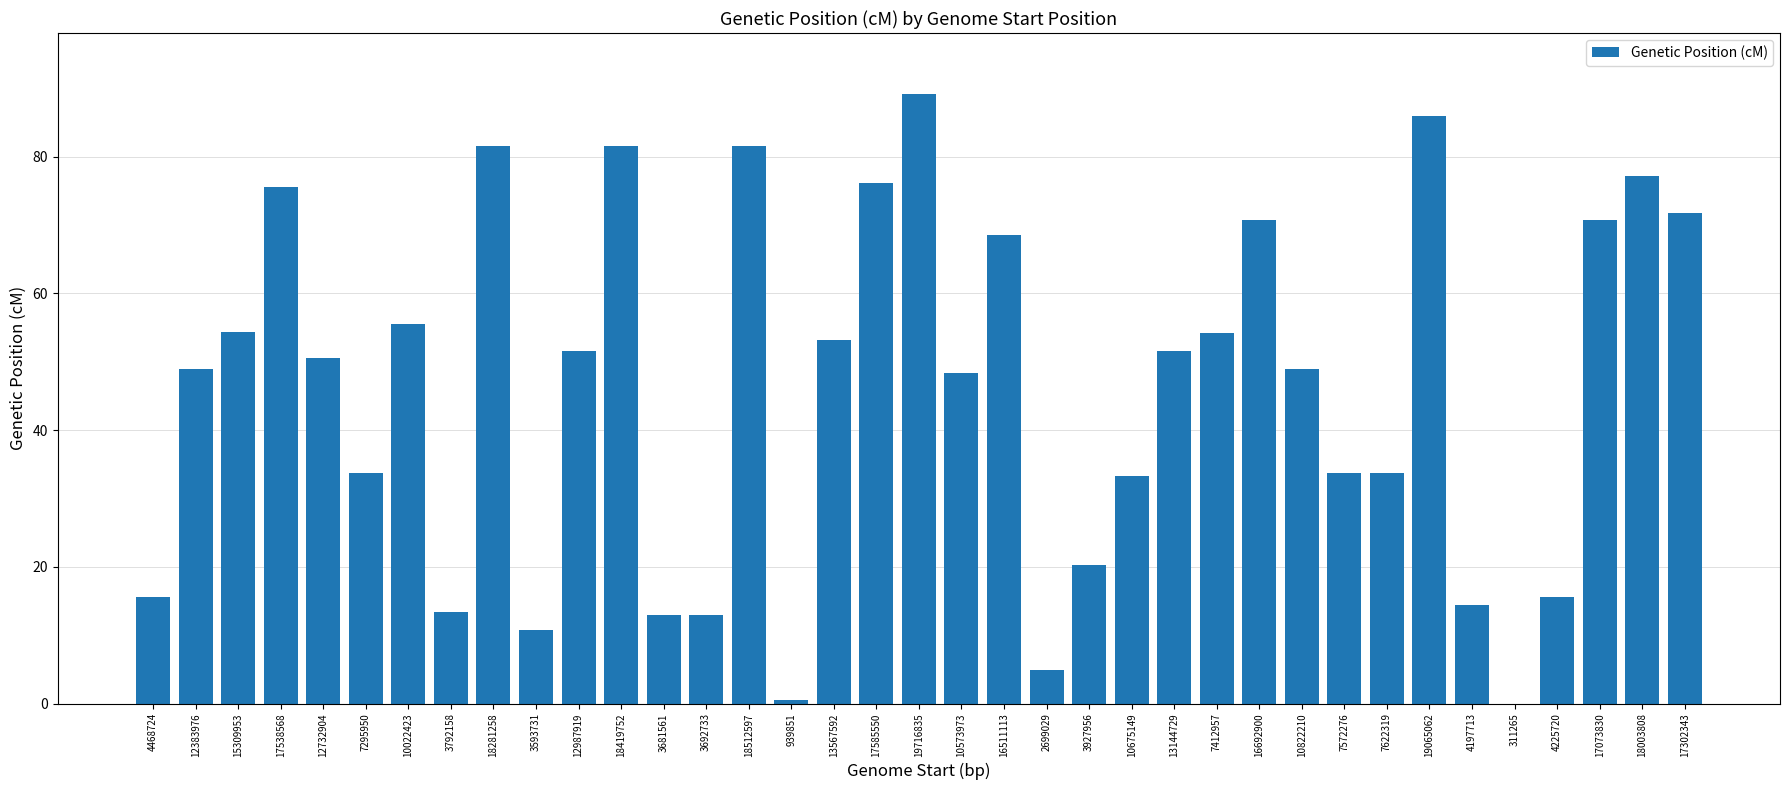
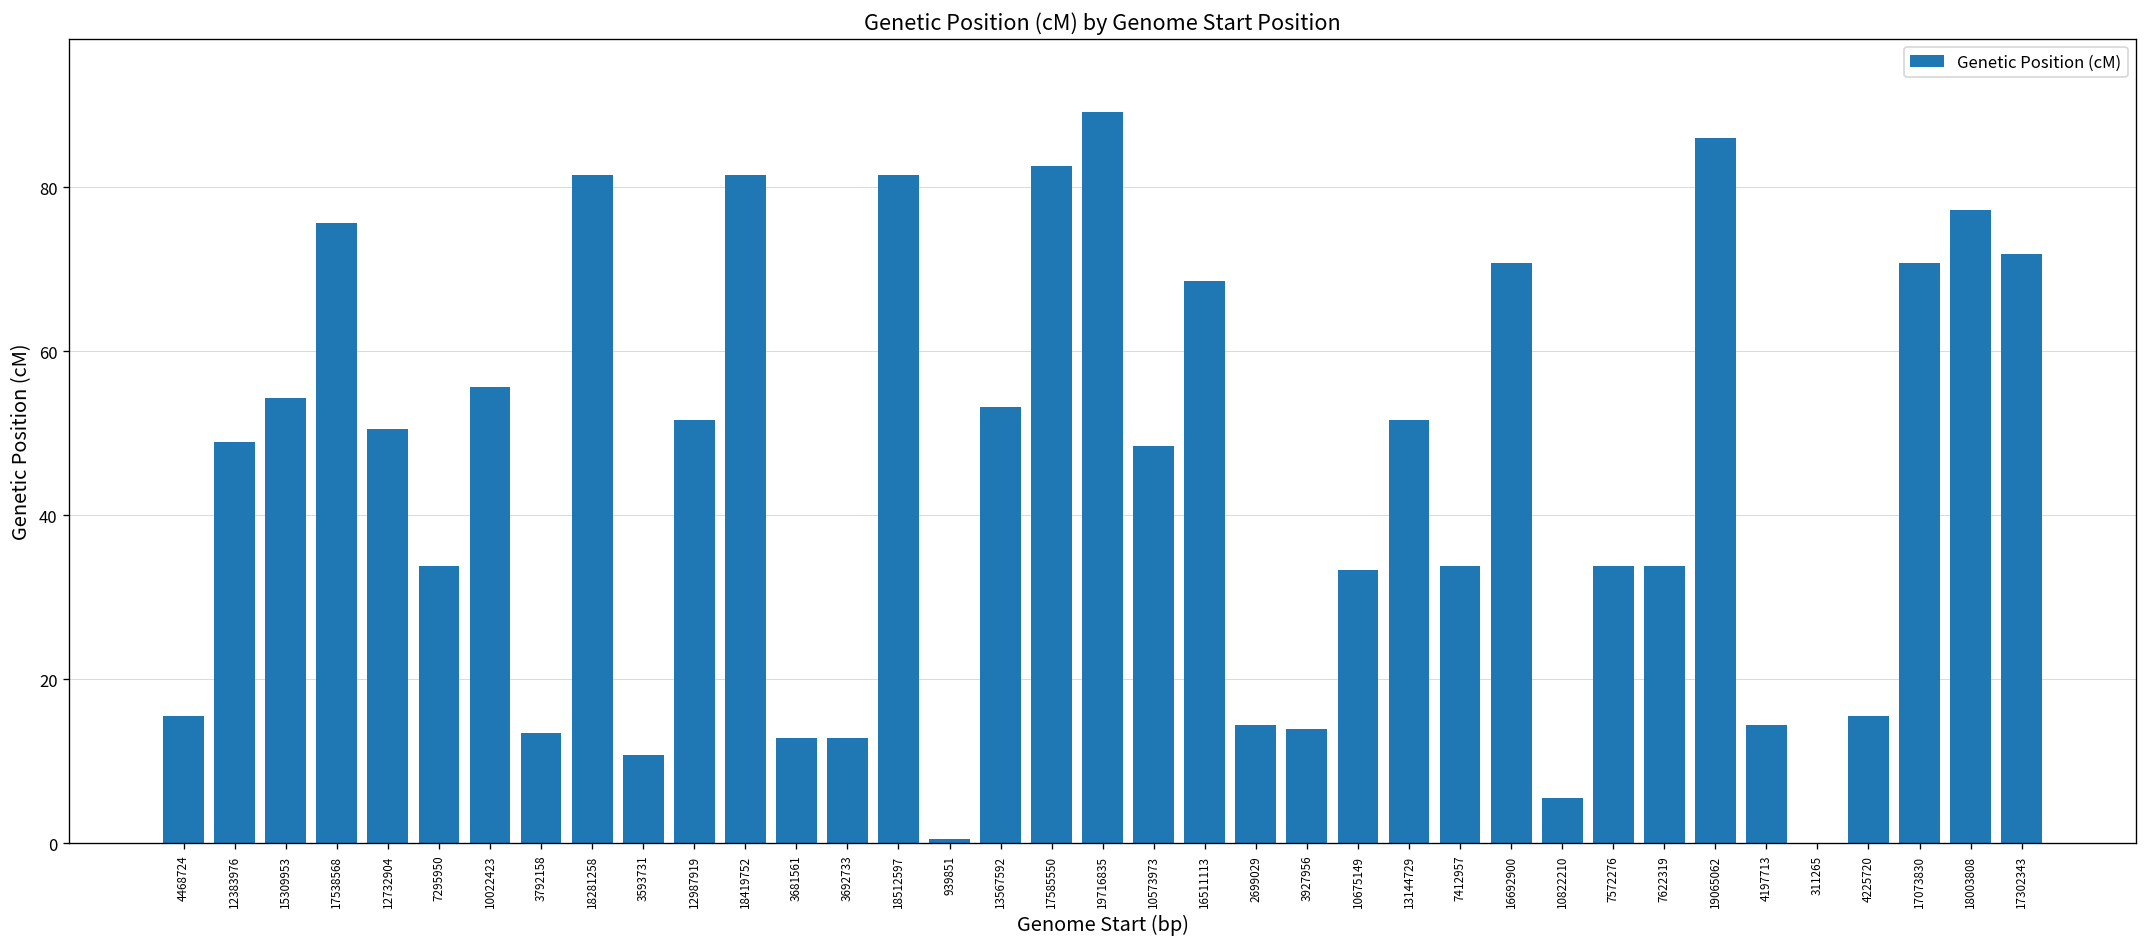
17585550: 76 -> 83
2699029: 5 -> 14
3927956: 20 -> 14
7412957: 54 -> 34
10822210: 49 -> 6
